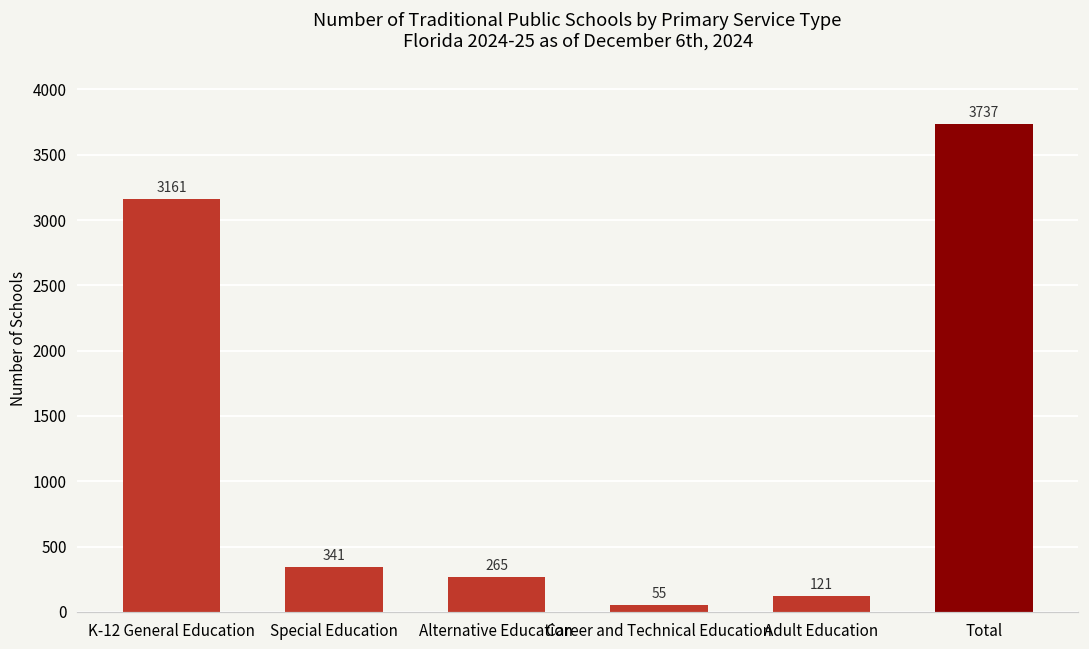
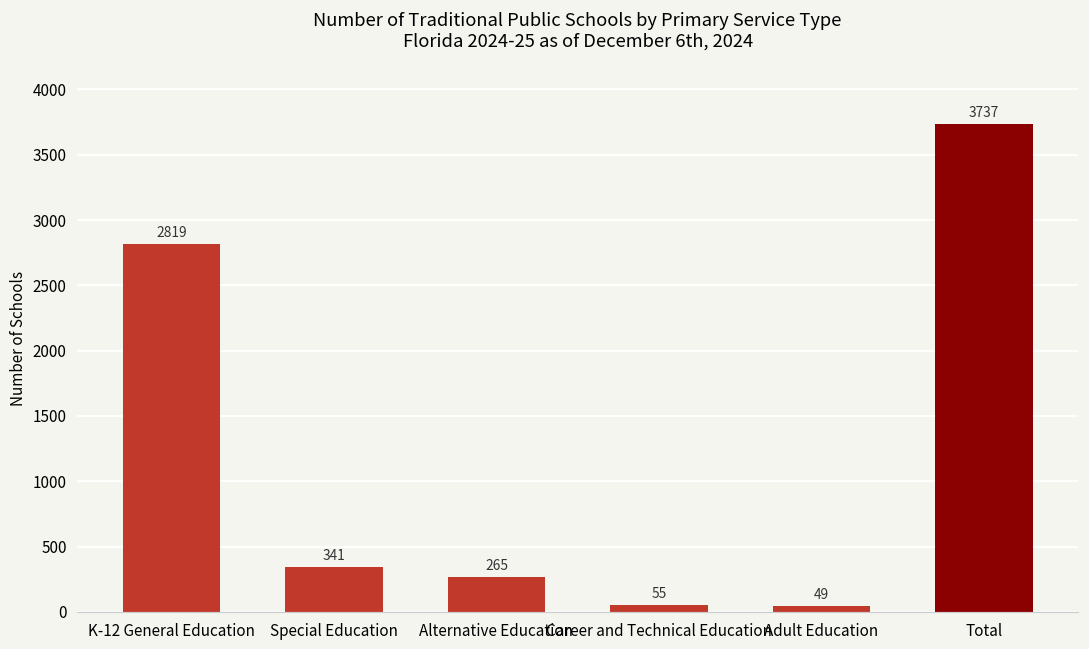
K-12 General Education: 3161 -> 2819
Adult Education: 121 -> 49
